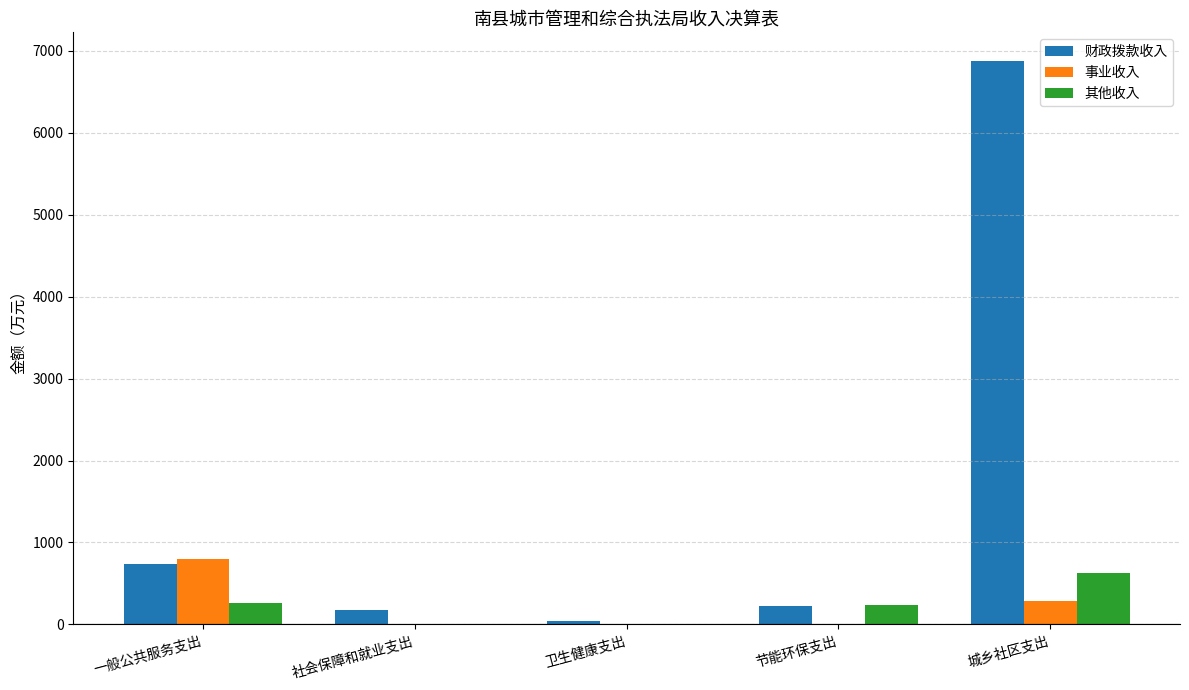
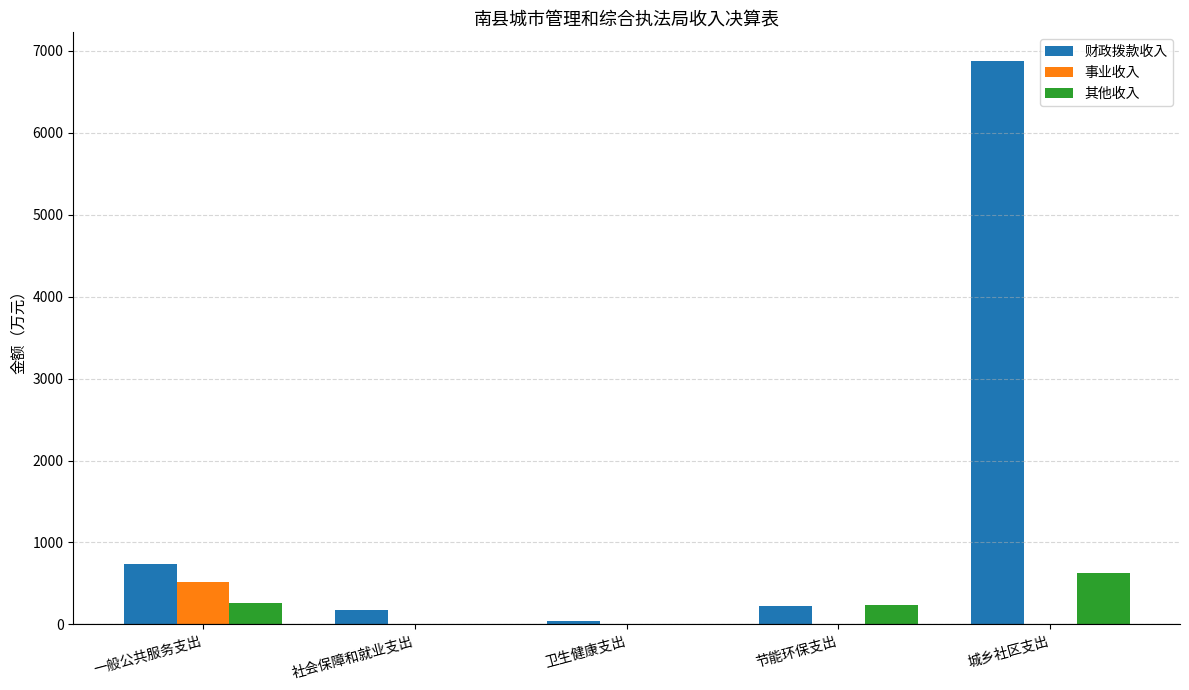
事业收入, 一般公共服务支出: 800 -> 500
事业收入, 城乡社区支出: 300 -> 0
